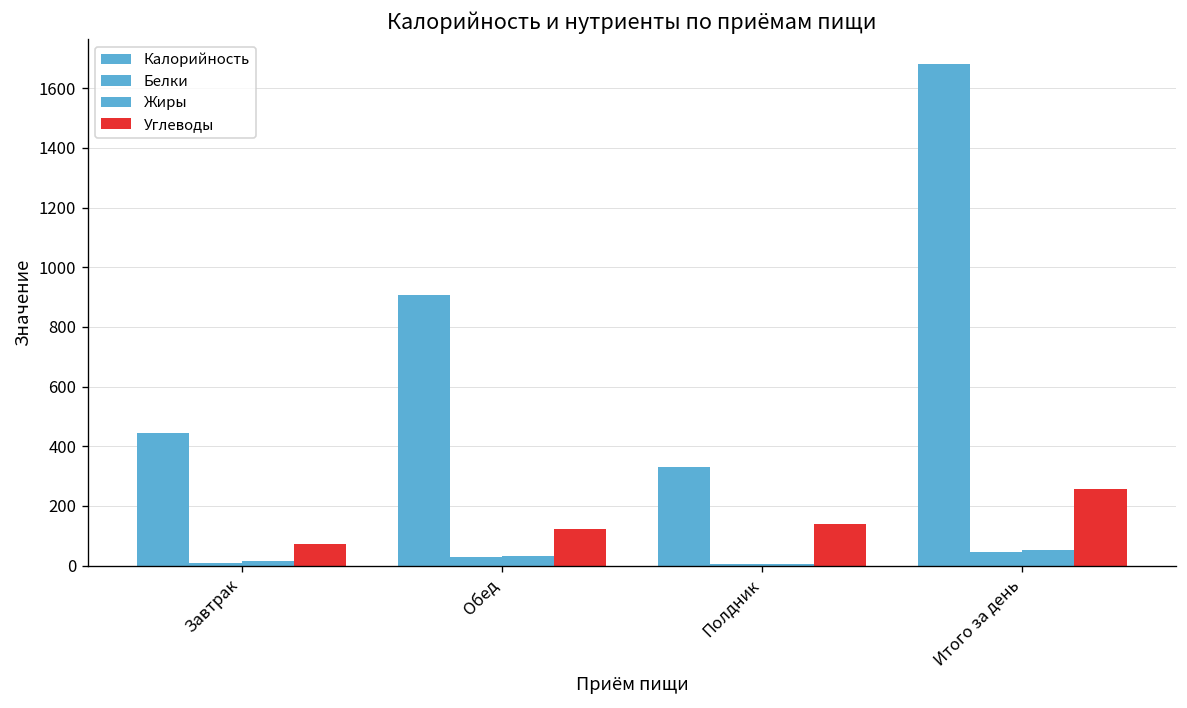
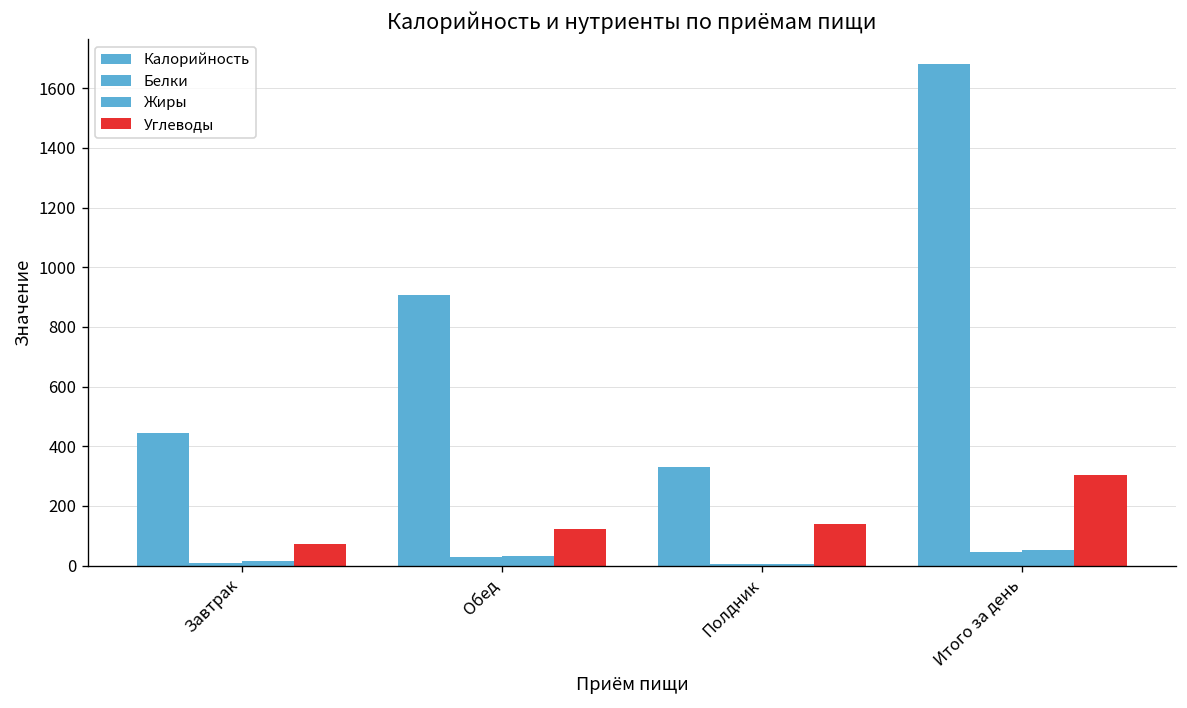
Углеводы, Итого за день: 260 -> 300
